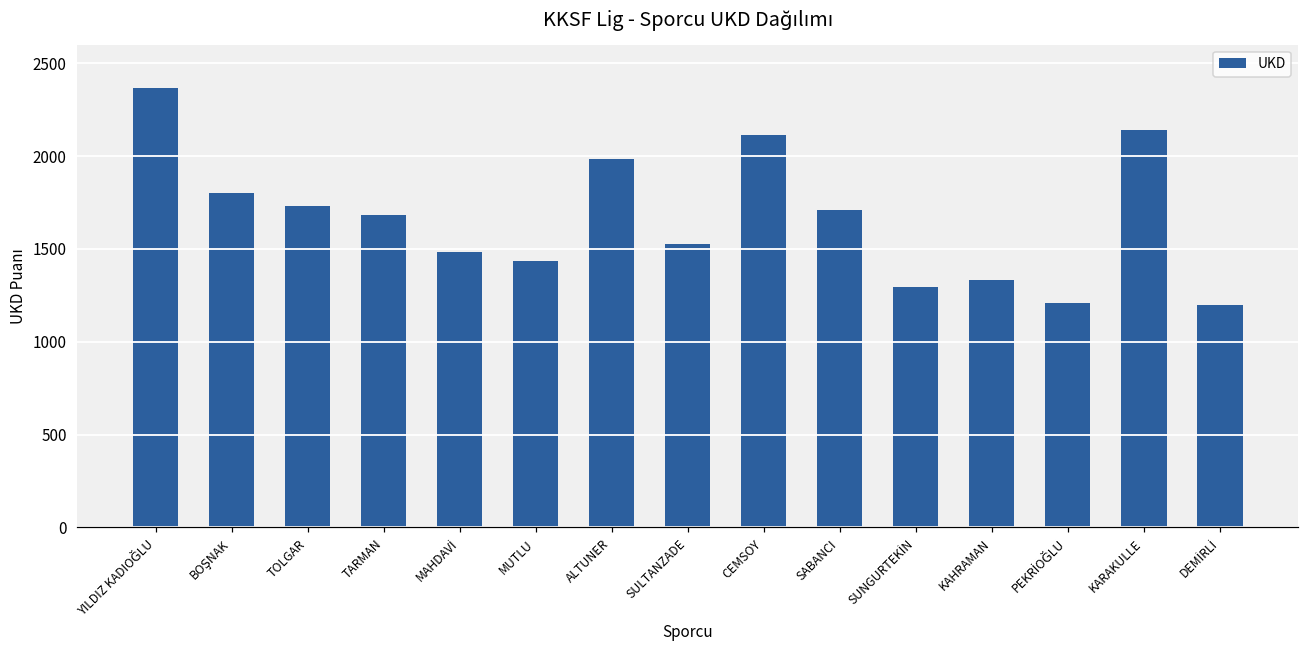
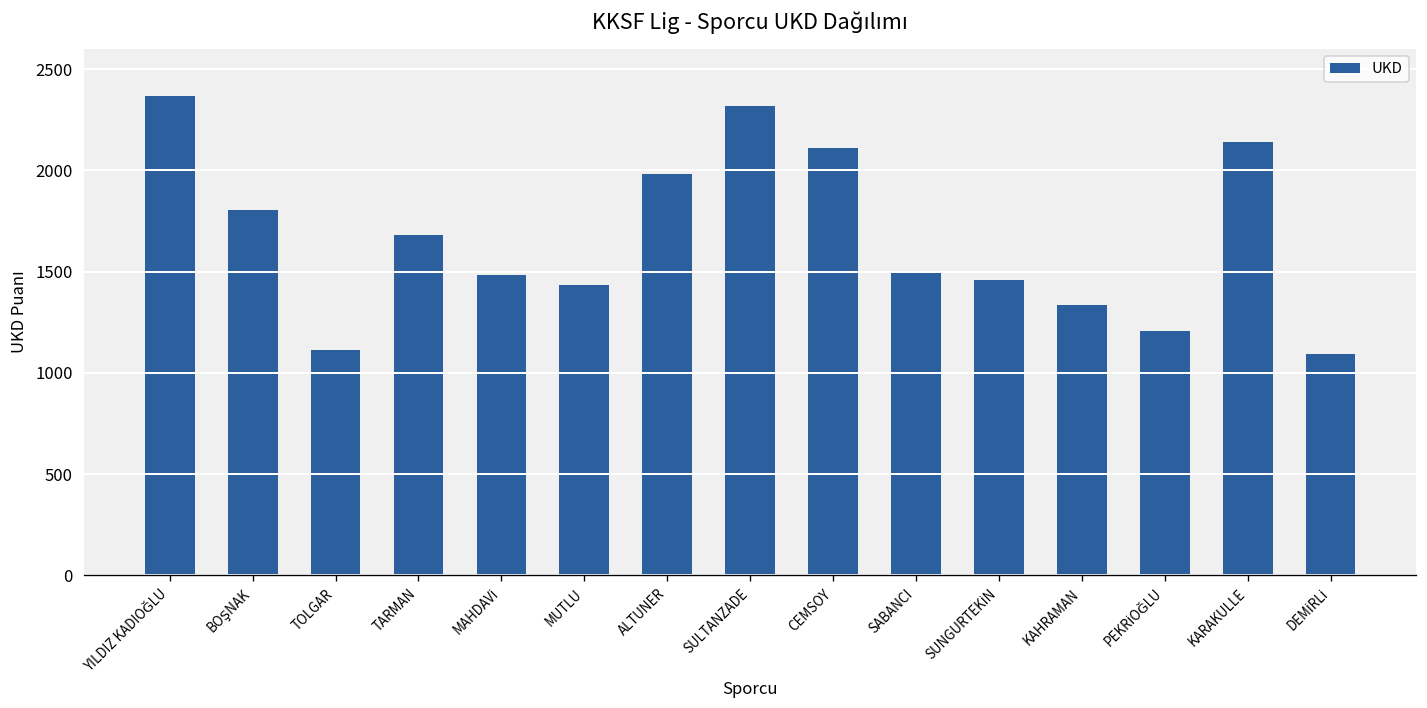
TOLGAR: 1730 -> 1110
SULTANZADE: 1530 -> 2320
SABANCI: 1710 -> 1510
SUNGURTEKİN: 1300 -> 1460
DEMİRLİ: 1200 -> 1090
